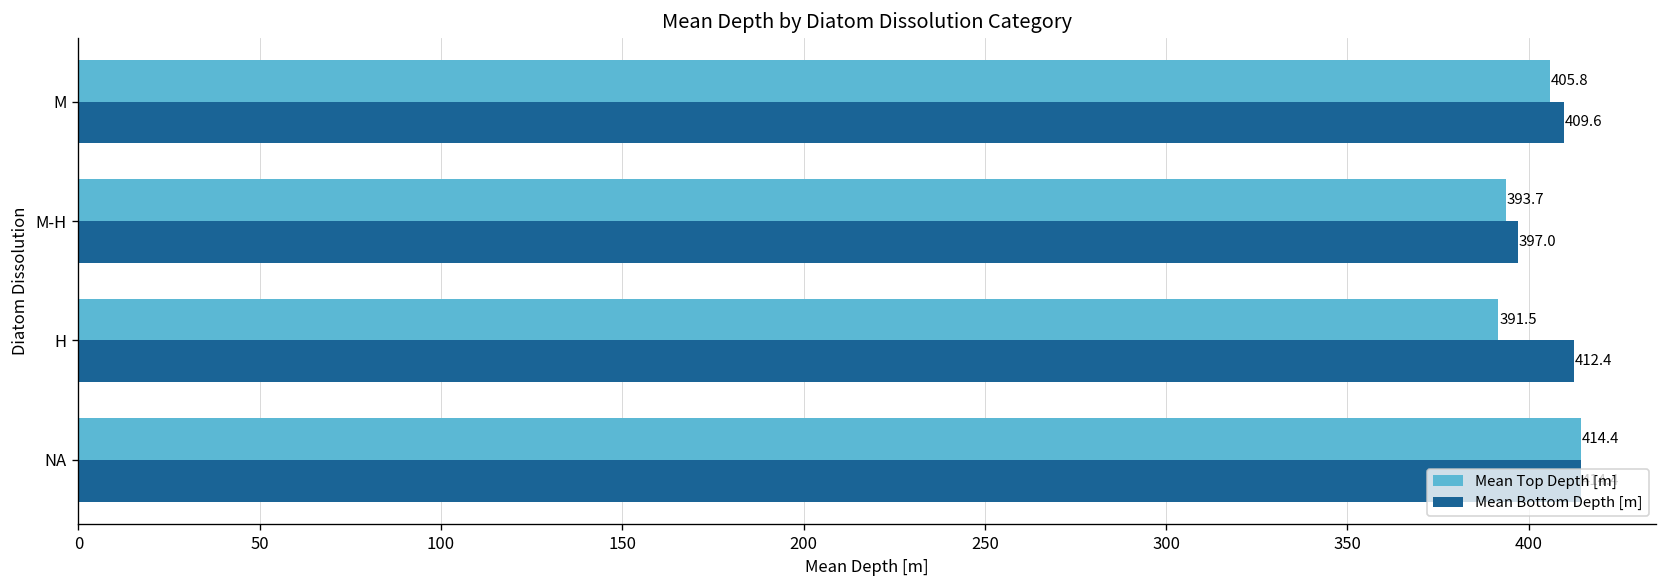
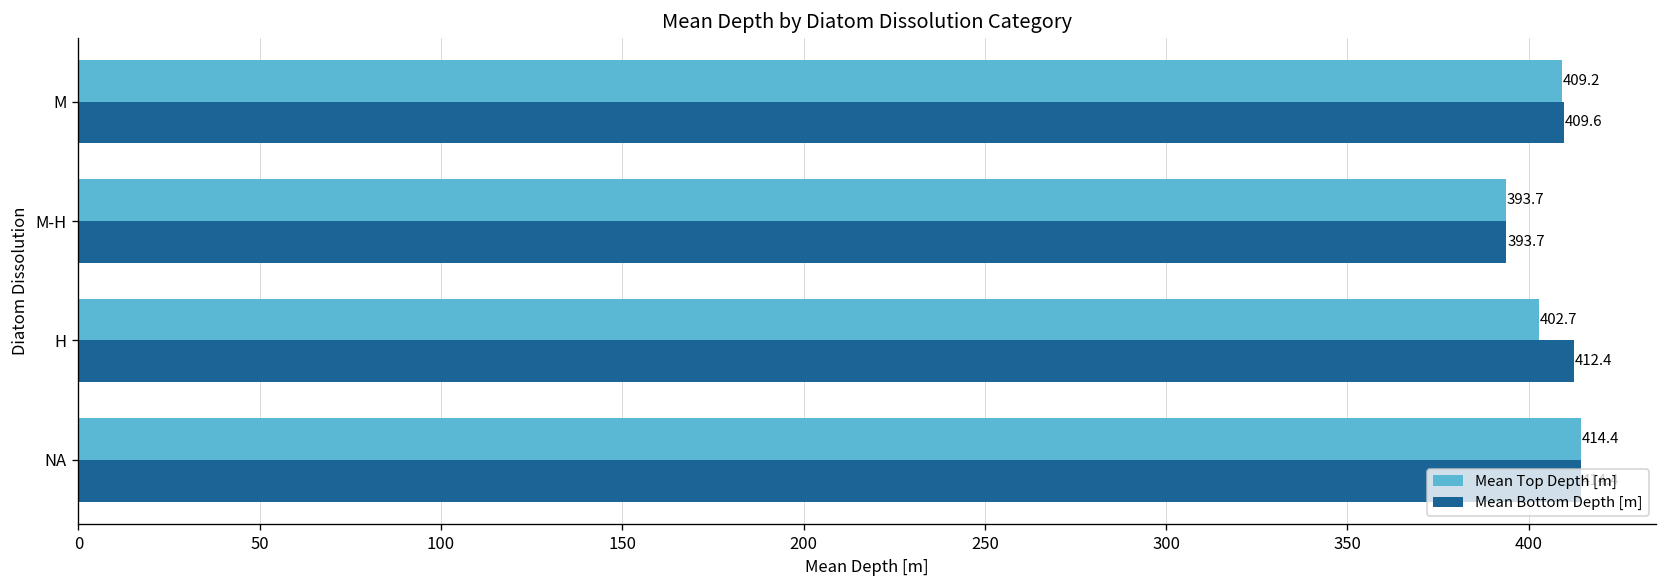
Mean Top Depth [m], M: 405.8 -> 409.2
Mean Bottom Depth [m], M-H: 397.0 -> 393.7
Mean Top Depth [m], H: 391.5 -> 402.7
